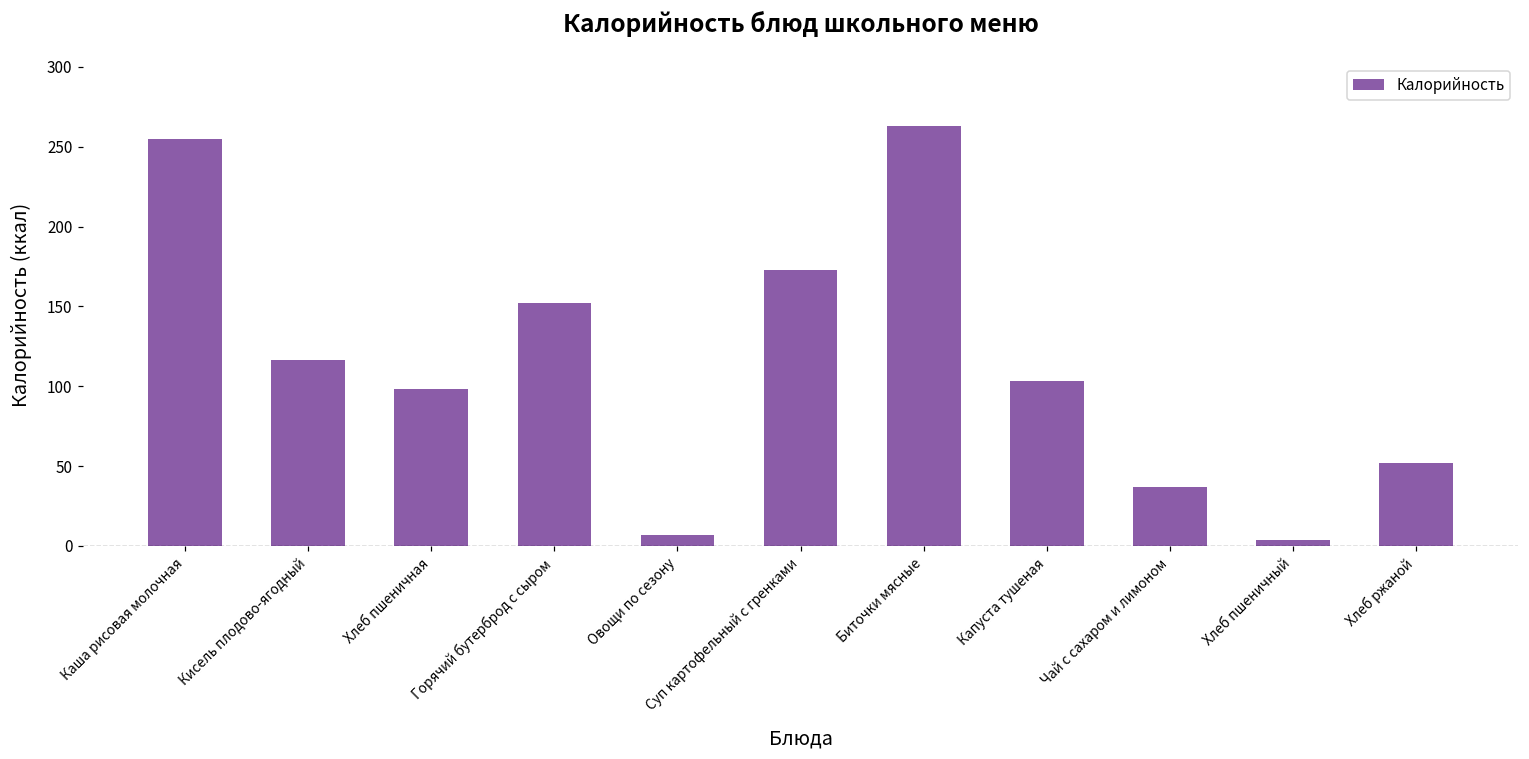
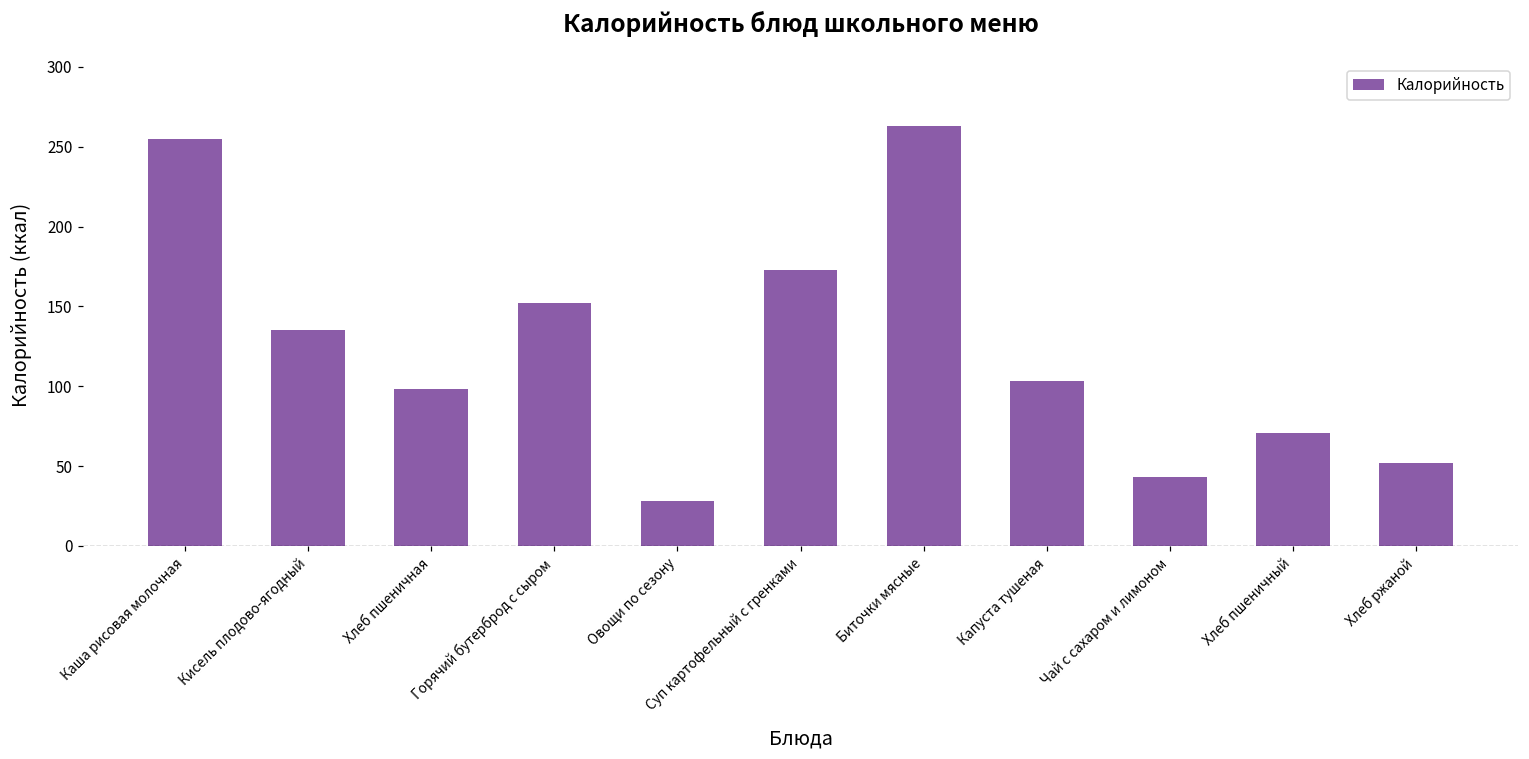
Кисель плодово-ягодный: 117 -> 135
Овощи по сезону: 7 -> 28
Чай с сахаром и лимоном: 37 -> 43
Хлеб пшеничный: 4 -> 71
